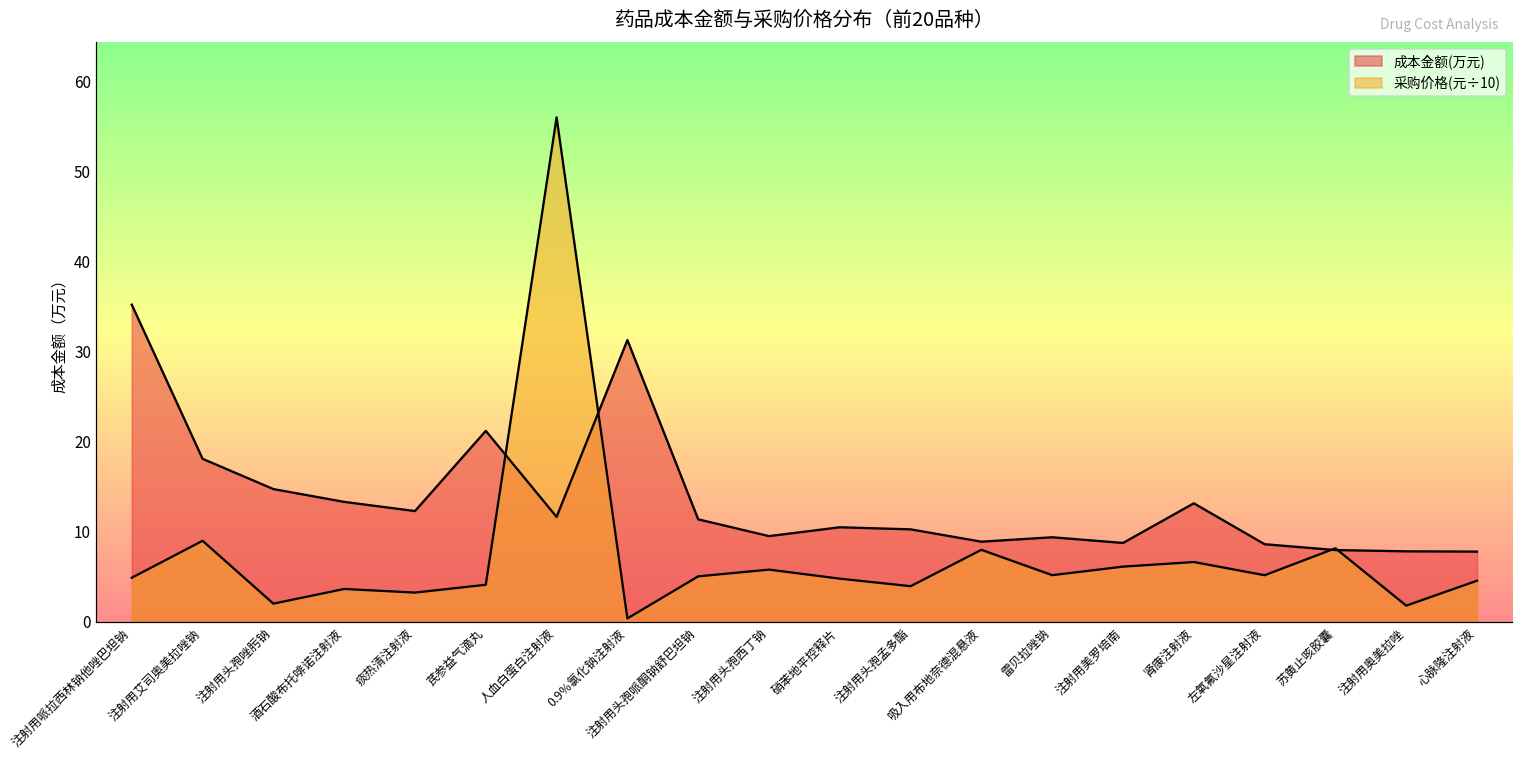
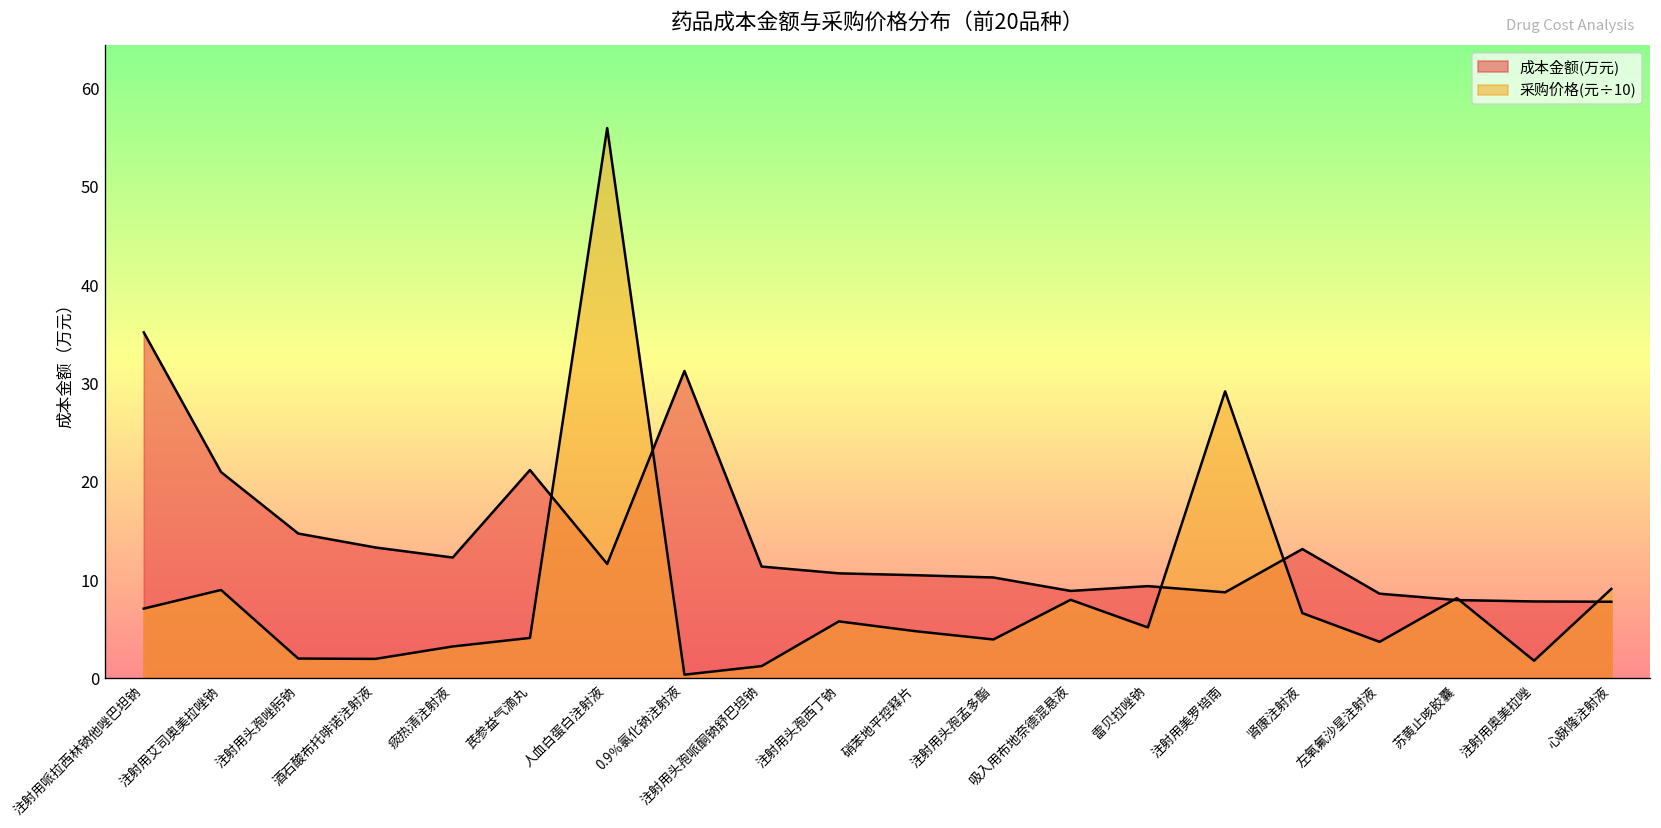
采购价格(元÷10), 注射用哌拉西林钠他唑巴坦钠: 5 -> 7
成本金额(万元), 注射用艾司奥美拉唑钠: 18 -> 21
采购价格(元÷10), 酒石酸布托啡诺注射液: 4 -> 2
采购价格(元÷10), 注射用头孢哌酮钠舒巴坦钠: 5 -> 1
成本金额(万元), 注射用头孢西丁钠: 10 -> 11
采购价格(元÷10), 注射用美罗培南: 6 -> 29
采购价格(元÷10), 左氧氟沙星注射液: 5 -> 4
采购价格(元÷10), 心脉隆注射液: 5 -> 9
